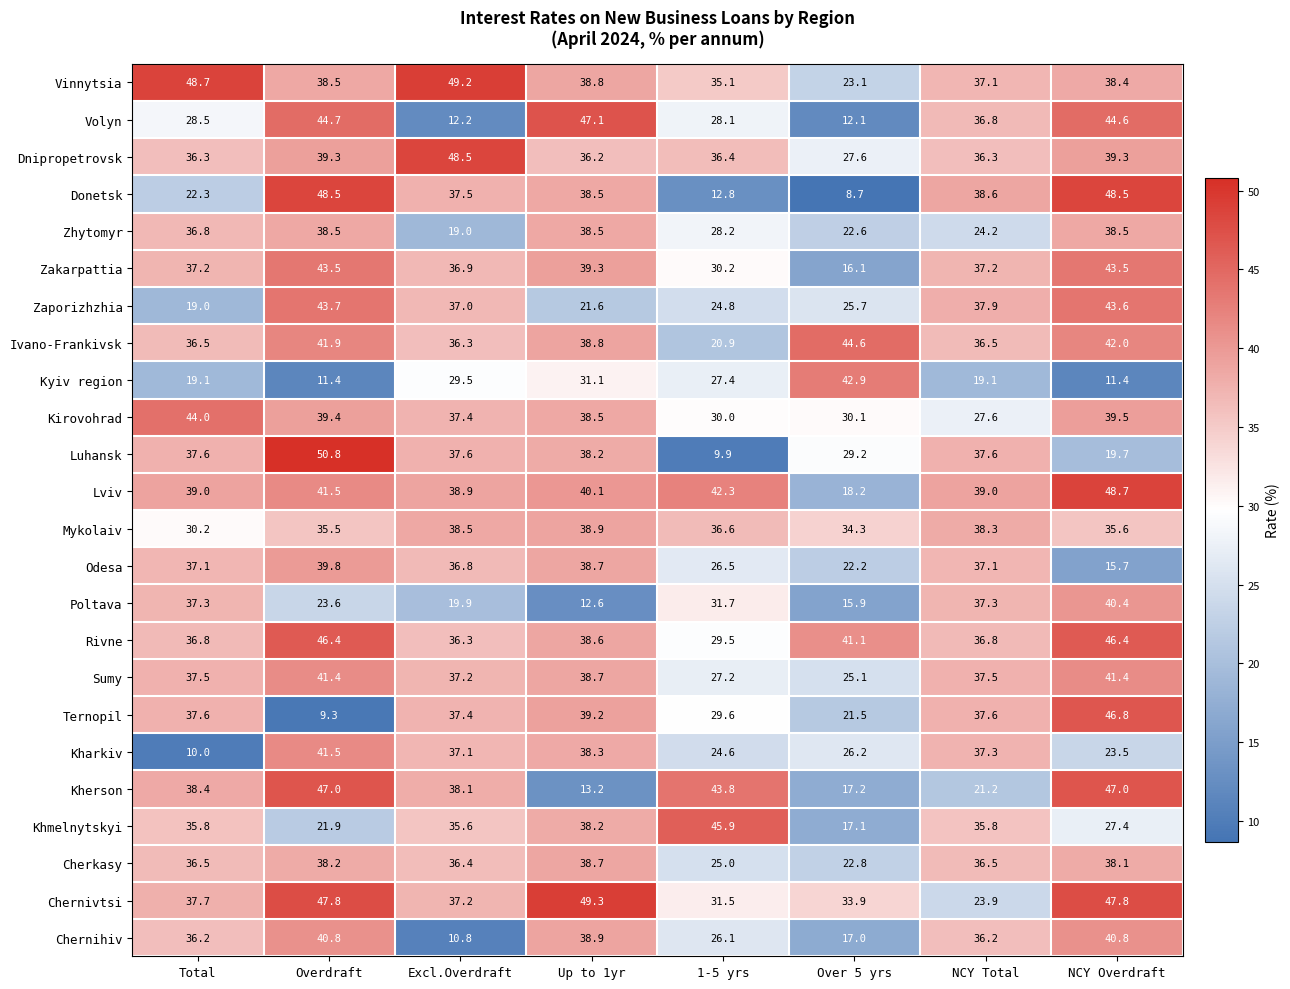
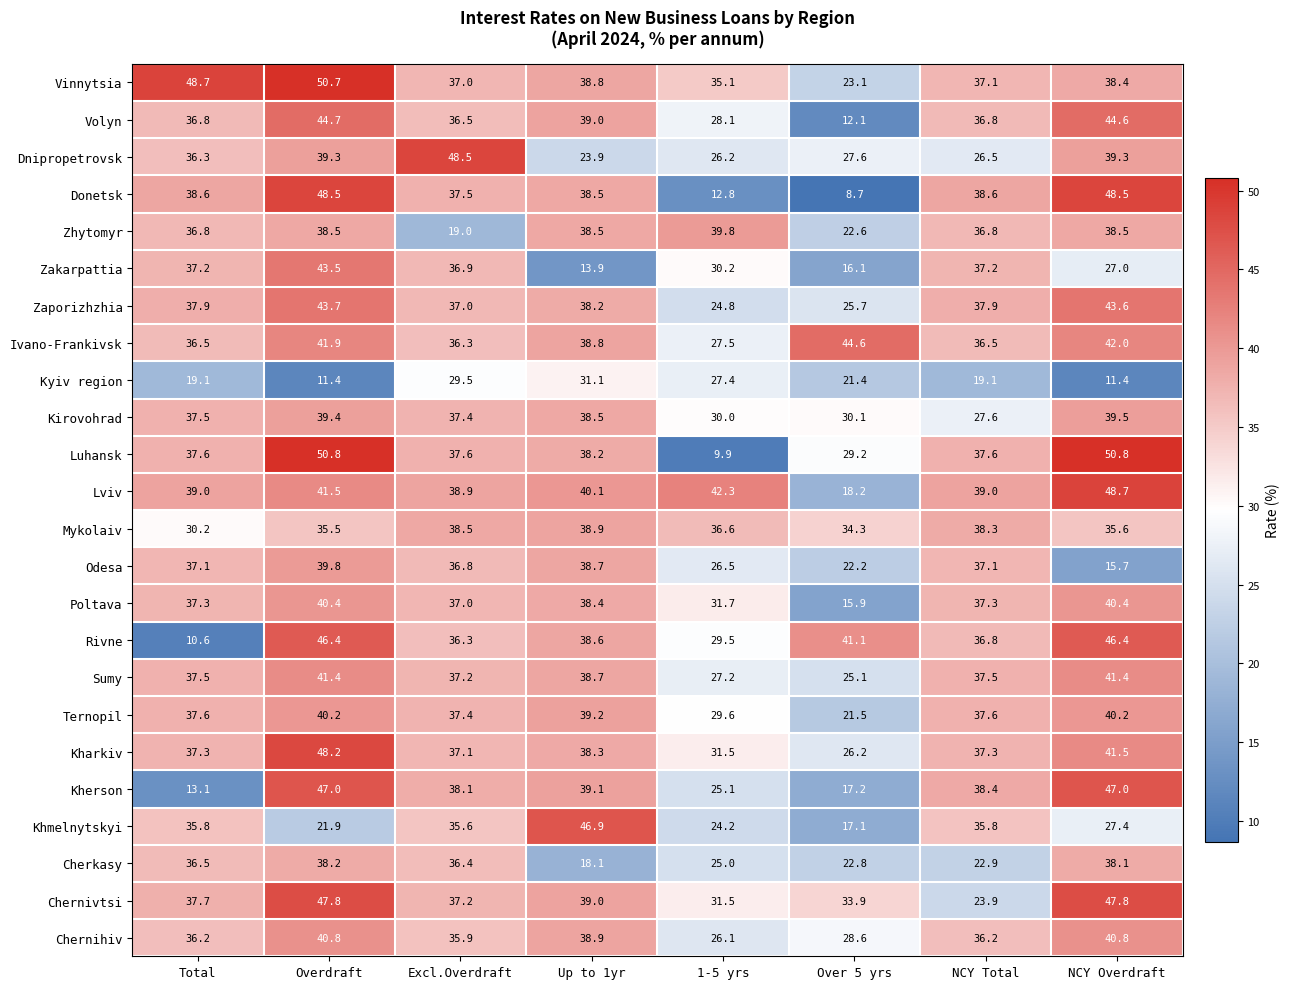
Vinnytsia, Overdraft: 38.5 -> 50.7
Vinnytsia, Excl.Overdraft: 49.2 -> 37.0
Volyn, Total: 28.5 -> 36.8
Volyn, Excl.Overdraft: 12.2 -> 36.5
Volyn, Up to 1yr: 47.1 -> 39.0
Dnipropetrovsk, Up to 1yr: 36.2 -> 23.9
Dnipropetrovsk, 1-5 yrs: 36.4 -> 26.2
Dnipropetrovsk, NCY Total: 36.3 -> 26.5
Donetsk, Total: 22.3 -> 38.6
Zhytomyr, 1-5 yrs: 28.2 -> 39.8
Zhytomyr, NCY Total: 24.2 -> 36.8
Zakarpattia, Up to 1yr: 39.3 -> 13.9
Zakarpattia, NCY Overdraft: 43.5 -> 27.0
Zaporizhzhia, Total: 19.0 -> 37.9
Zaporizhzhia, Up to 1yr: 21.6 -> 38.2
Ivano-Frankivsk, 1-5 yrs: 20.9 -> 27.5
Kyiv region, Over 5 yrs: 42.9 -> 21.4
Kirovohrad, Total: 44.0 -> 37.5
Luhansk, NCY Overdraft: 19.7 -> 50.8
Poltava, Overdraft: 23.6 -> 40.4
Poltava, Excl.Overdraft: 19.9 -> 37.0
Poltava, Up to 1yr: 12.6 -> 38.4
Rivne, Total: 36.8 -> 10.6
Ternopil, Overdraft: 9.3 -> 40.2
Ternopil, NCY Overdraft: 46.8 -> 40.2
Kharkiv, Total: 10.0 -> 37.3
Kharkiv, Overdraft: 41.5 -> 48.2
Kharkiv, 1-5 yrs: 24.6 -> 31.5
Kharkiv, NCY Overdraft: 23.5 -> 41.5
Kherson, Total: 38.4 -> 13.1
Kherson, Up to 1yr: 13.2 -> 39.1
Kherson, 1-5 yrs: 43.8 -> 25.1
Kherson, NCY Total: 21.2 -> 38.4
Khmelnytskyi, Up to 1yr: 38.2 -> 46.9
Khmelnytskyi, 1-5 yrs: 45.9 -> 24.2
Cherkasy, Up to 1yr: 38.7 -> 18.1
Cherkasy, NCY Total: 36.5 -> 22.9
Chernivtsi, Up to 1yr: 49.3 -> 39.0
Chernihiv, Excl.Overdraft: 10.8 -> 35.9
Chernihiv, Over 5 yrs: 17.0 -> 28.6
